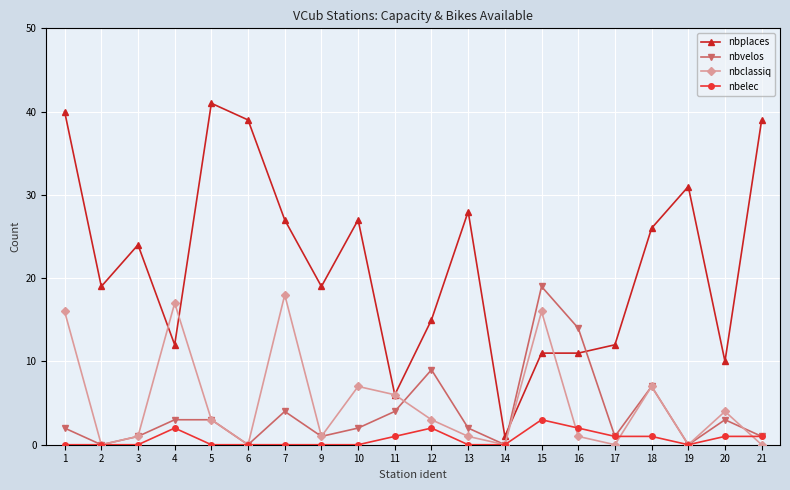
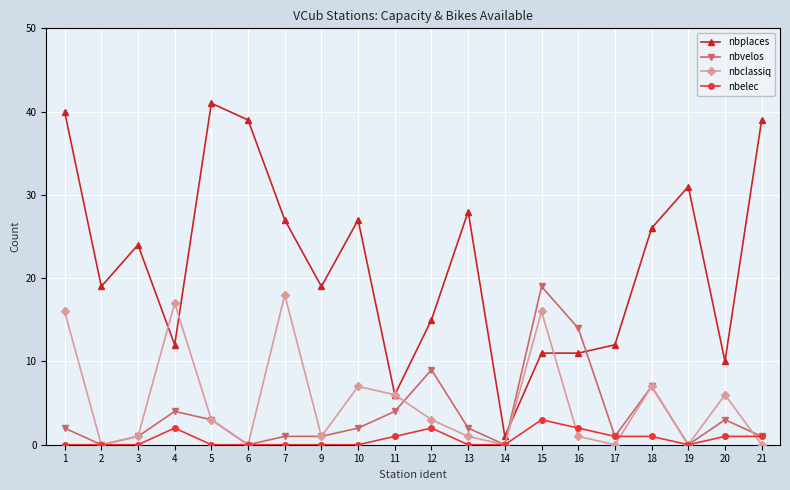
nbvelos, 4: 3 -> 4
nbvelos, 7: 4 -> 1
nbclassiq, 20: 4 -> 6
